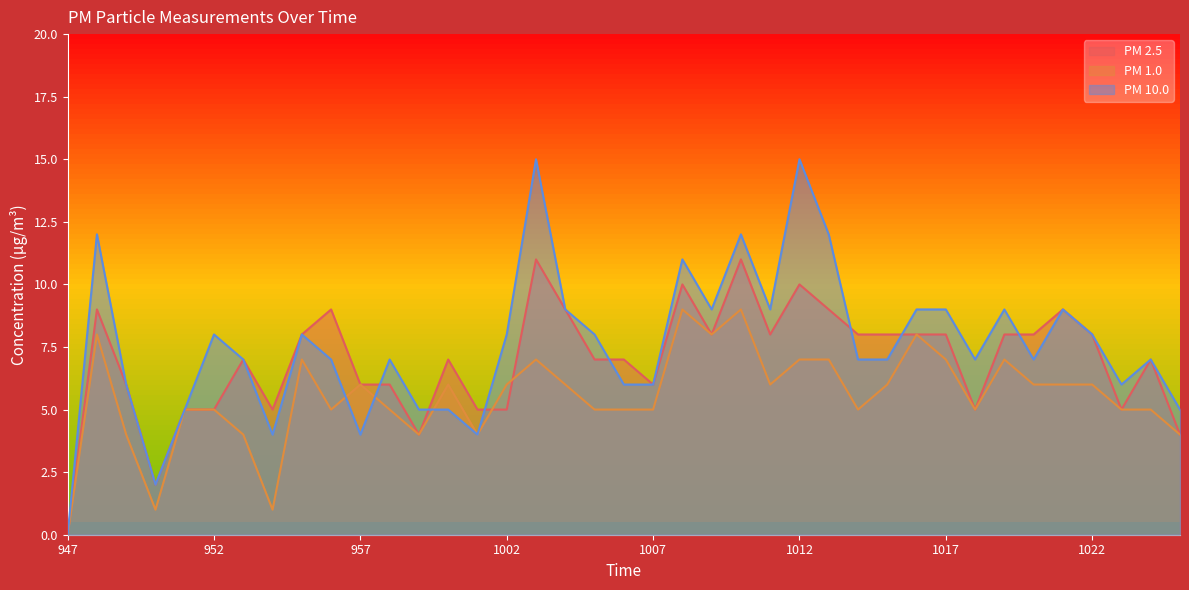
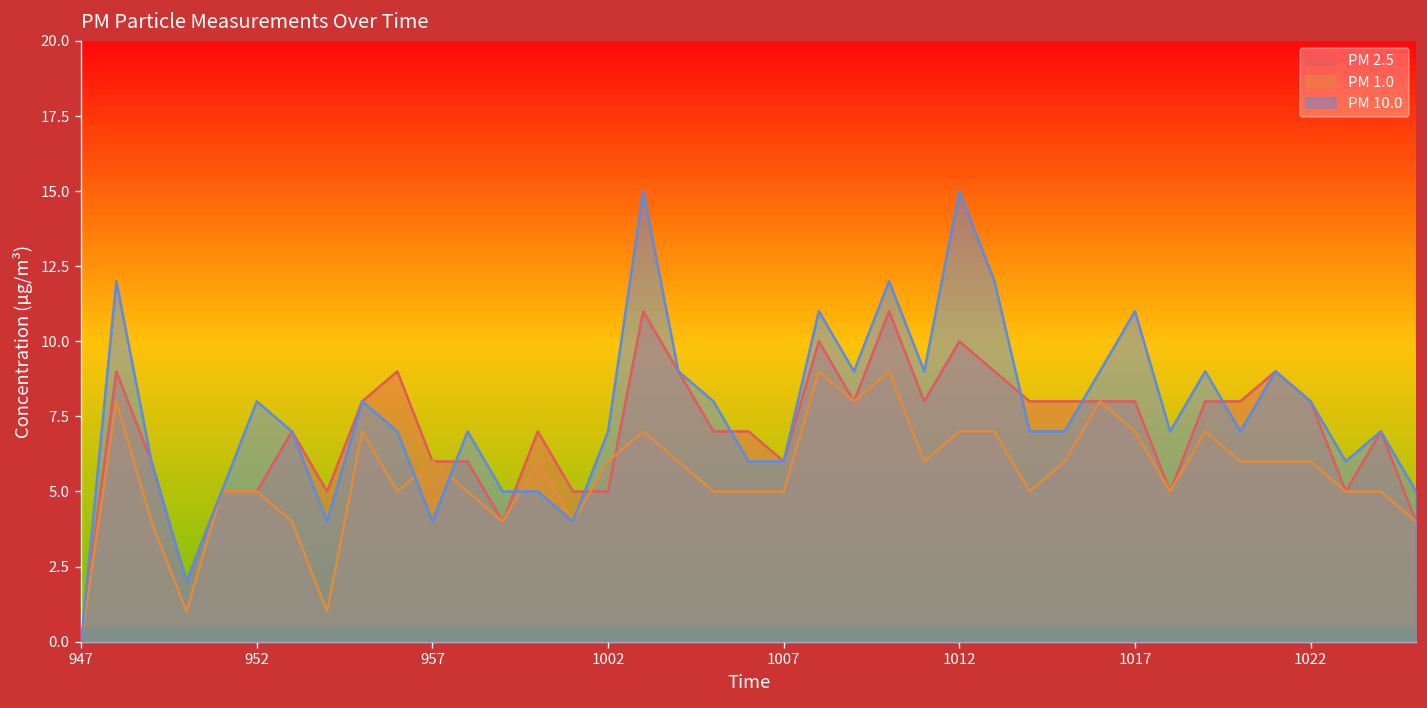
PM 10.0, 1002: 8 -> 7
PM 10.0, 1017: 9 -> 11
